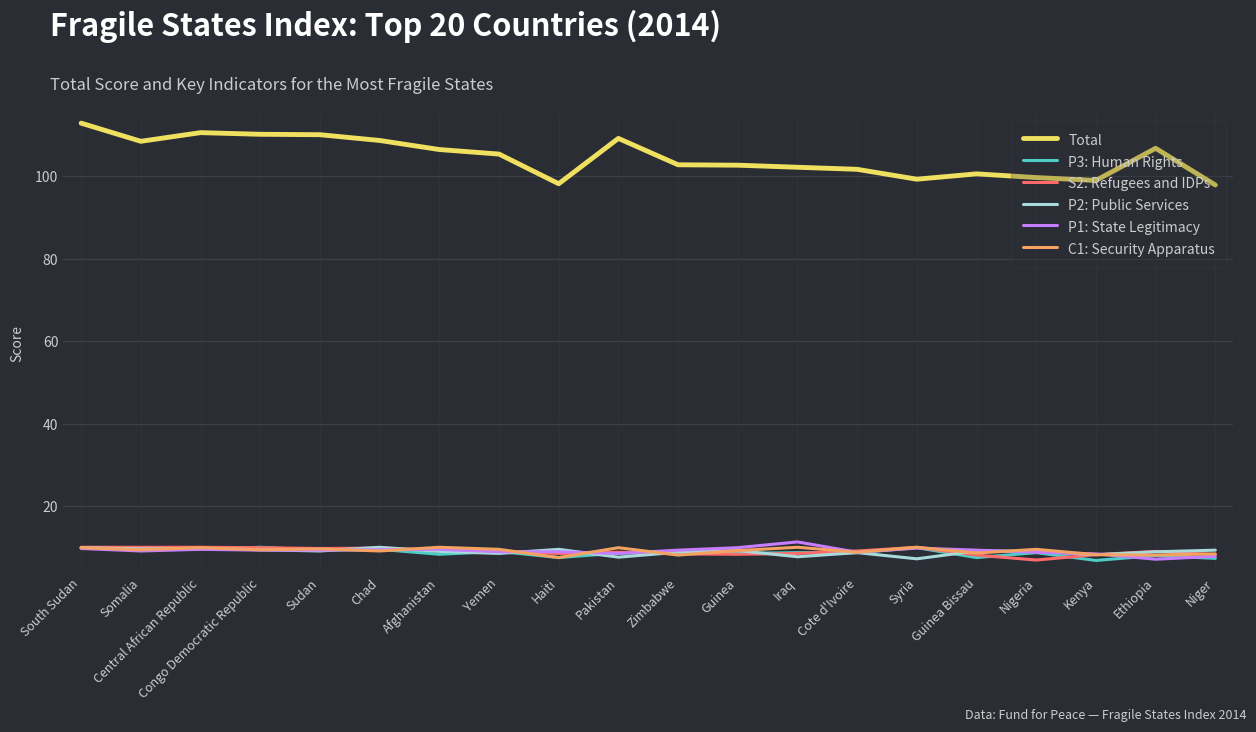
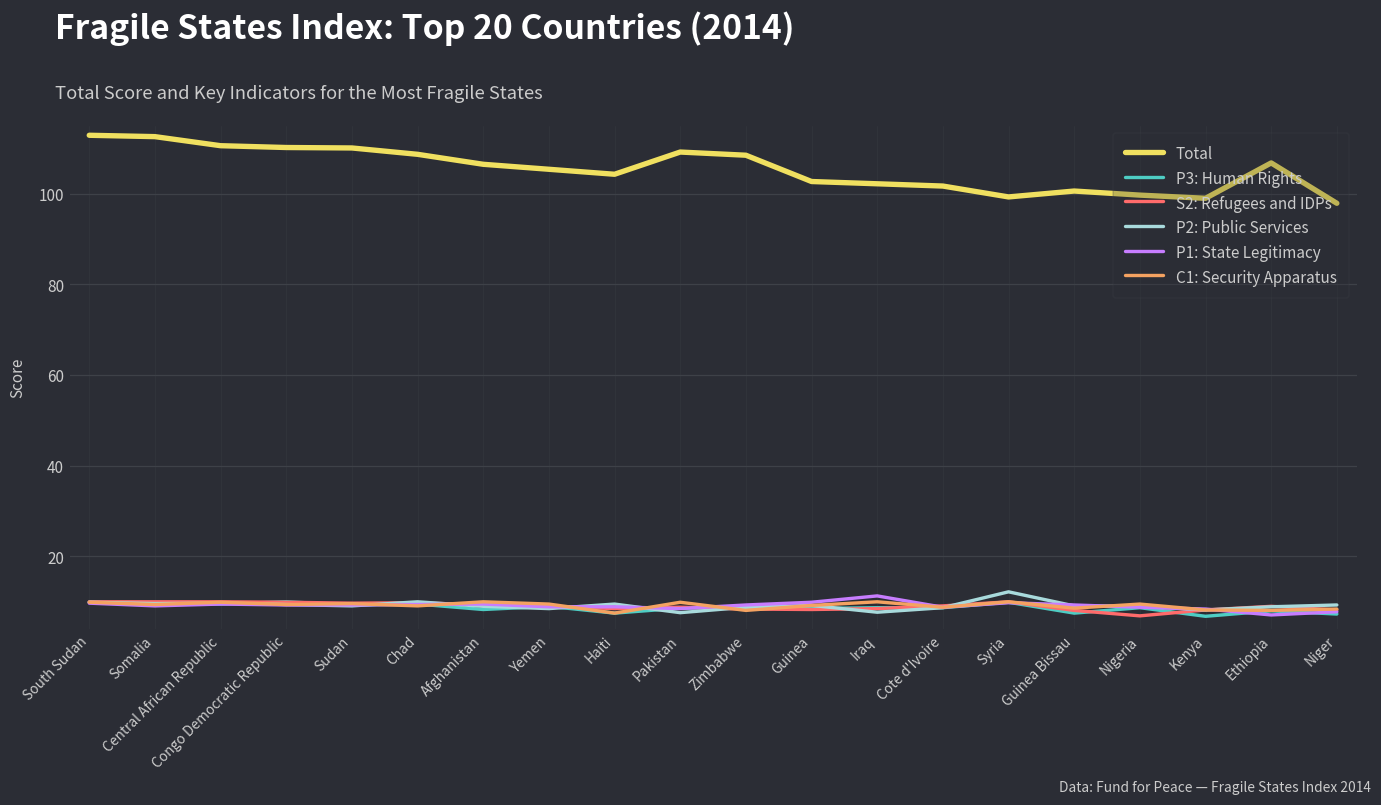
Total, Somalia: 109 -> 113
Total, Haiti: 98 -> 104
Total, Zimbabwe: 103 -> 109
P2: Public Services, Syria: 7 -> 12
